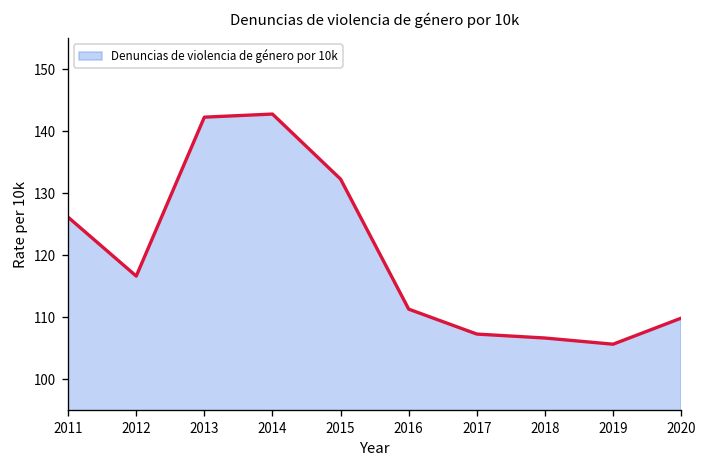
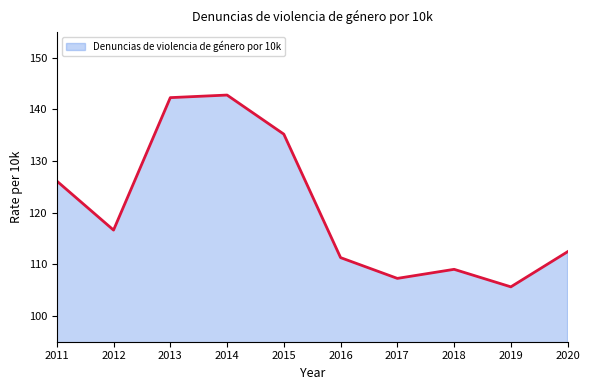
2015: 132 -> 135
2018: 107 -> 109
2020: 110 -> 112
